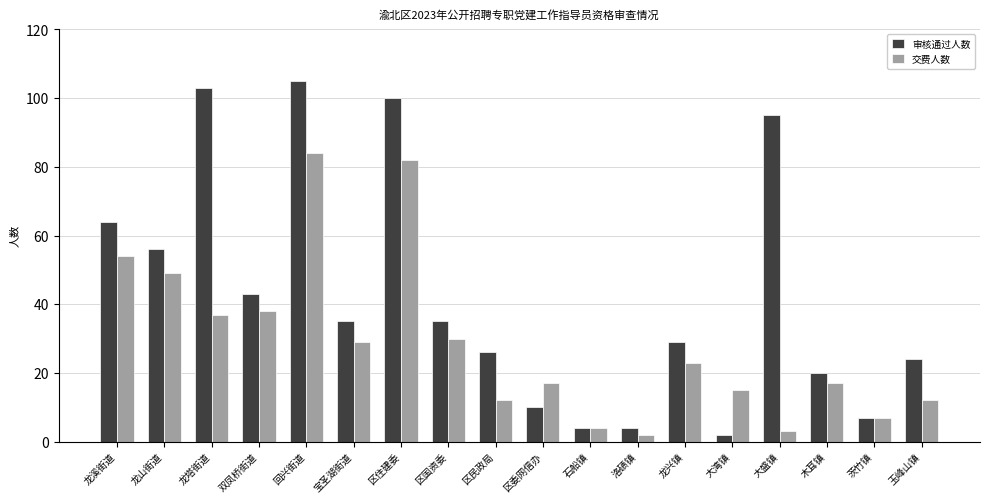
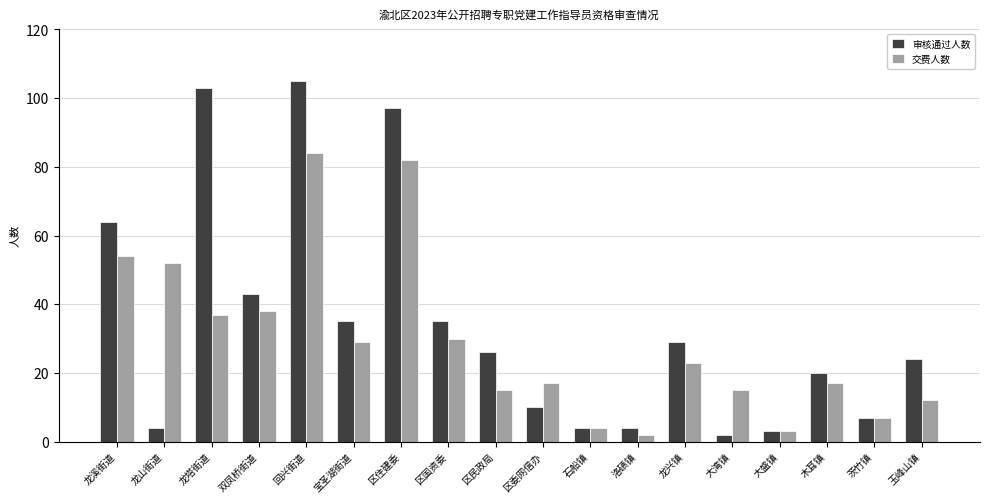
审核通过人数, 龙山街道: 56 -> 4
交费人数, 龙山街道: 49 -> 52
审核通过人数, 区住建委: 100 -> 97
交费人数, 区民政局: 12 -> 15
审核通过人数, 大盛镇: 95 -> 3
